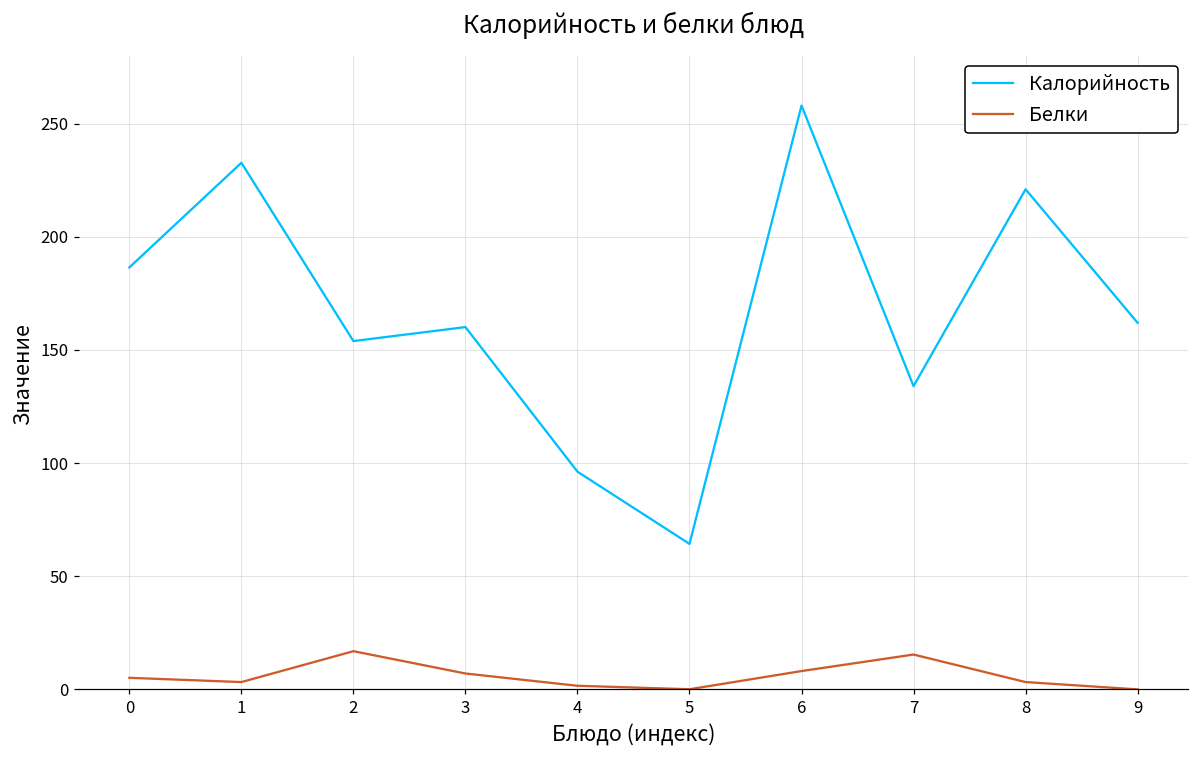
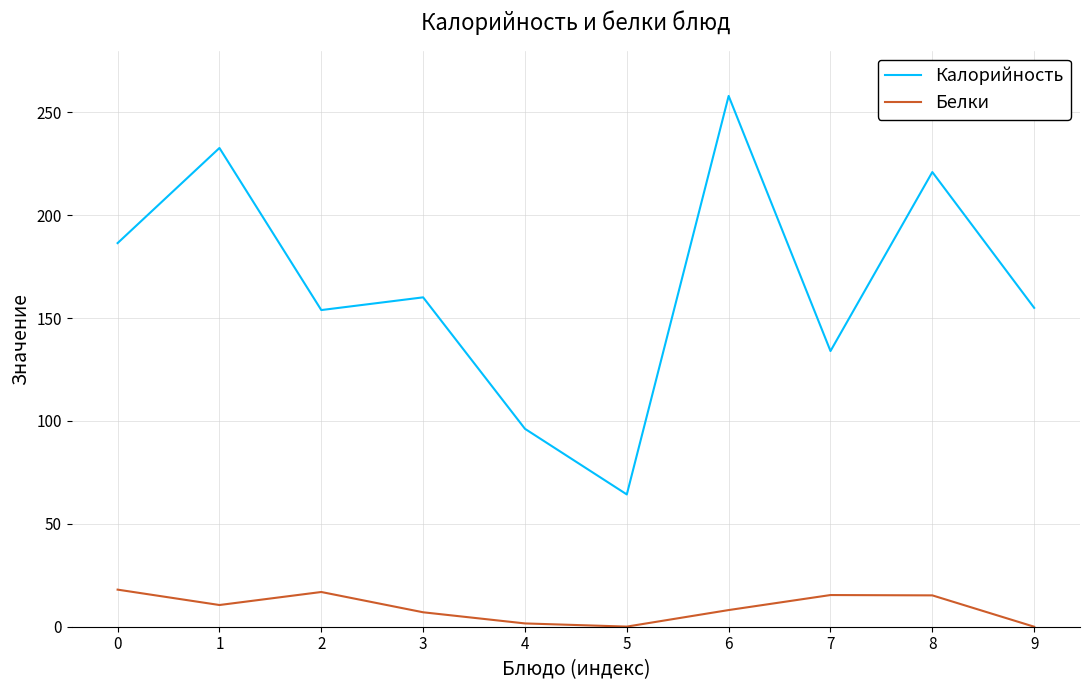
Белки, 0: 5 -> 18
Белки, 1: 3 -> 11
Белки, 8: 3 -> 15
Калорийность, 9: 162 -> 155
